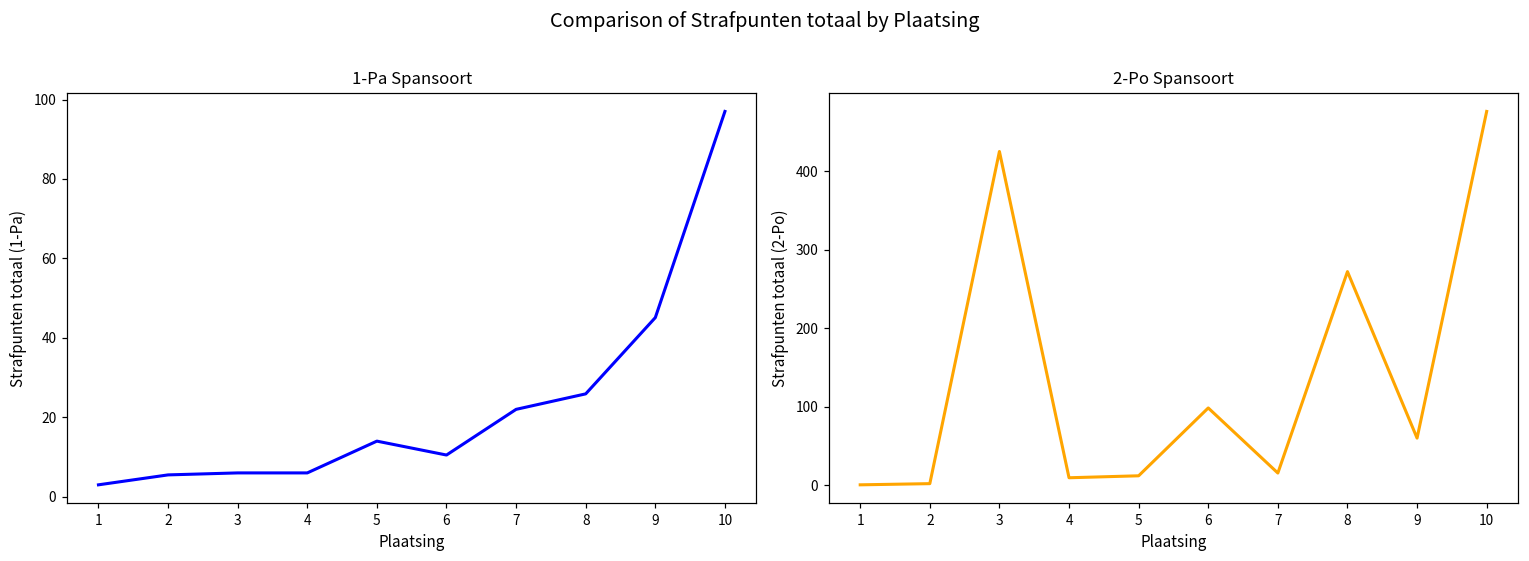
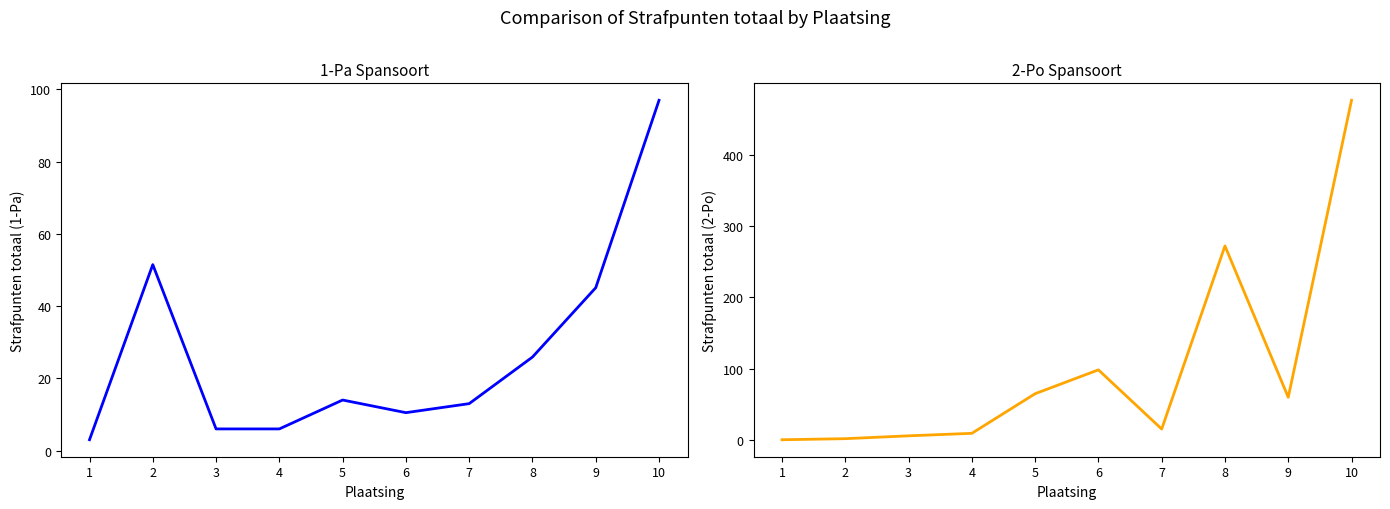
1-Pa Spansoort, 2: 6 -> 52
1-Pa Spansoort, 7: 22 -> 13
2-Po Spansoort, 3: 430 -> 10
2-Po Spansoort, 5: 10 -> 70
